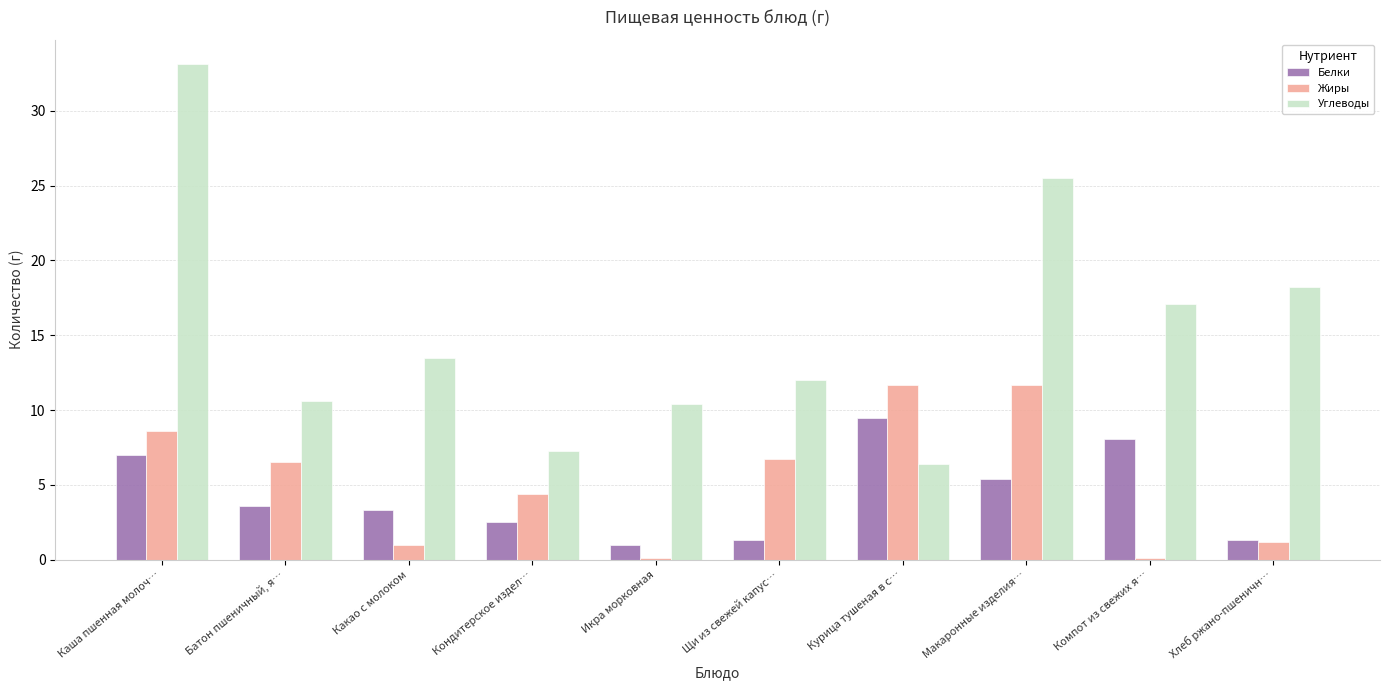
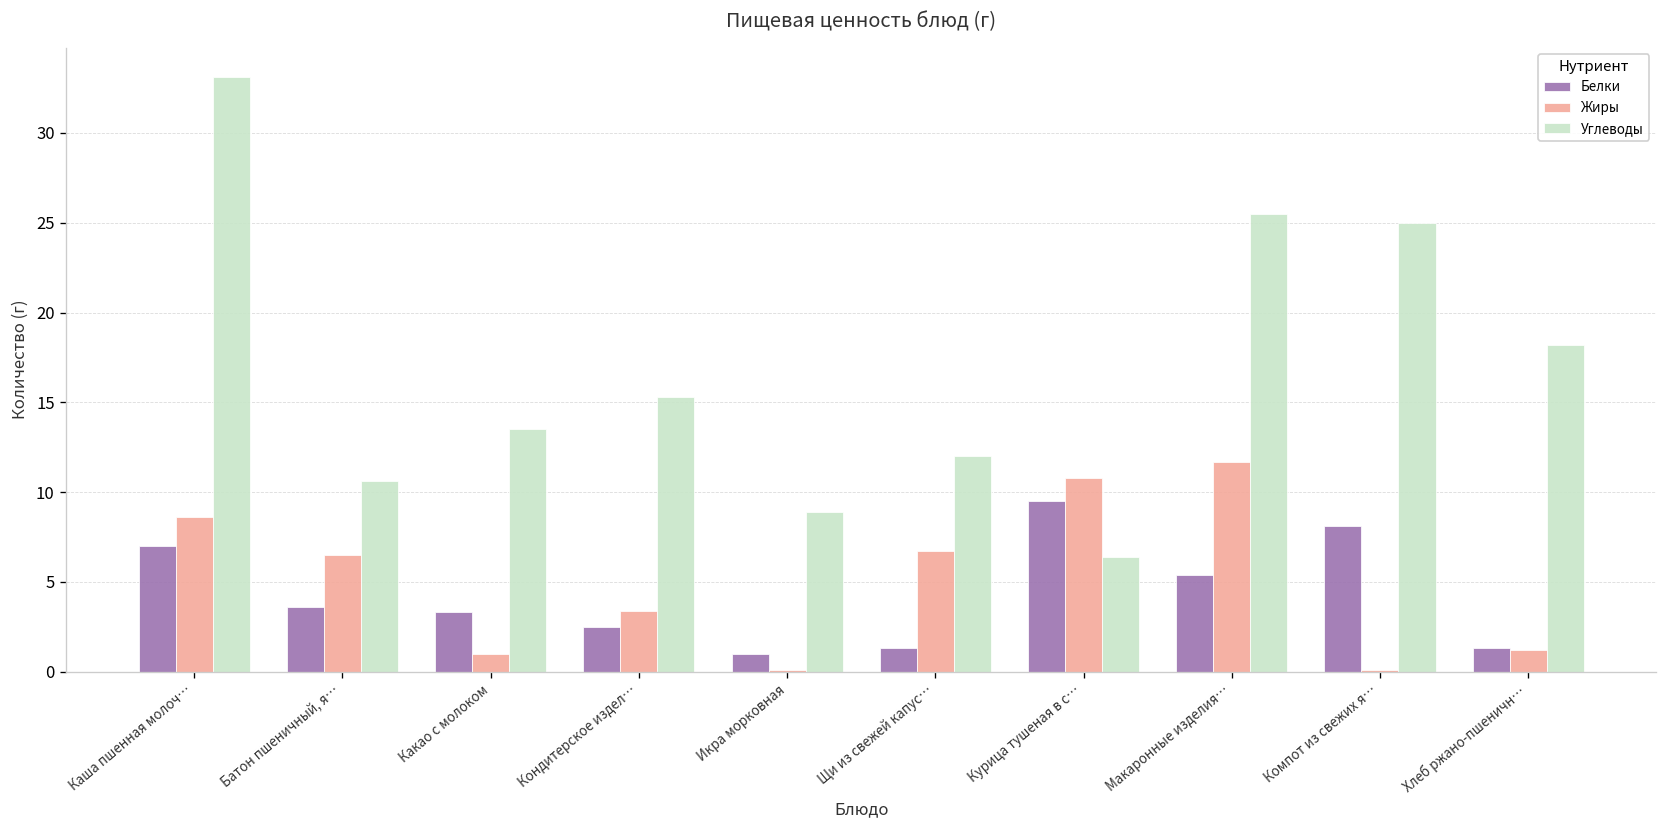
Жиры, Кондитерское издел…: 4.4 -> 3.4
Углеводы, Кондитерское издел…: 7.3 -> 15.3
Углеводы, Икра морковная: 10.4 -> 8.9
Жиры, Курица тушеная в с…: 11.7 -> 10.8
Углеводы, Компот из свежих я…: 17.1 -> 25.0
